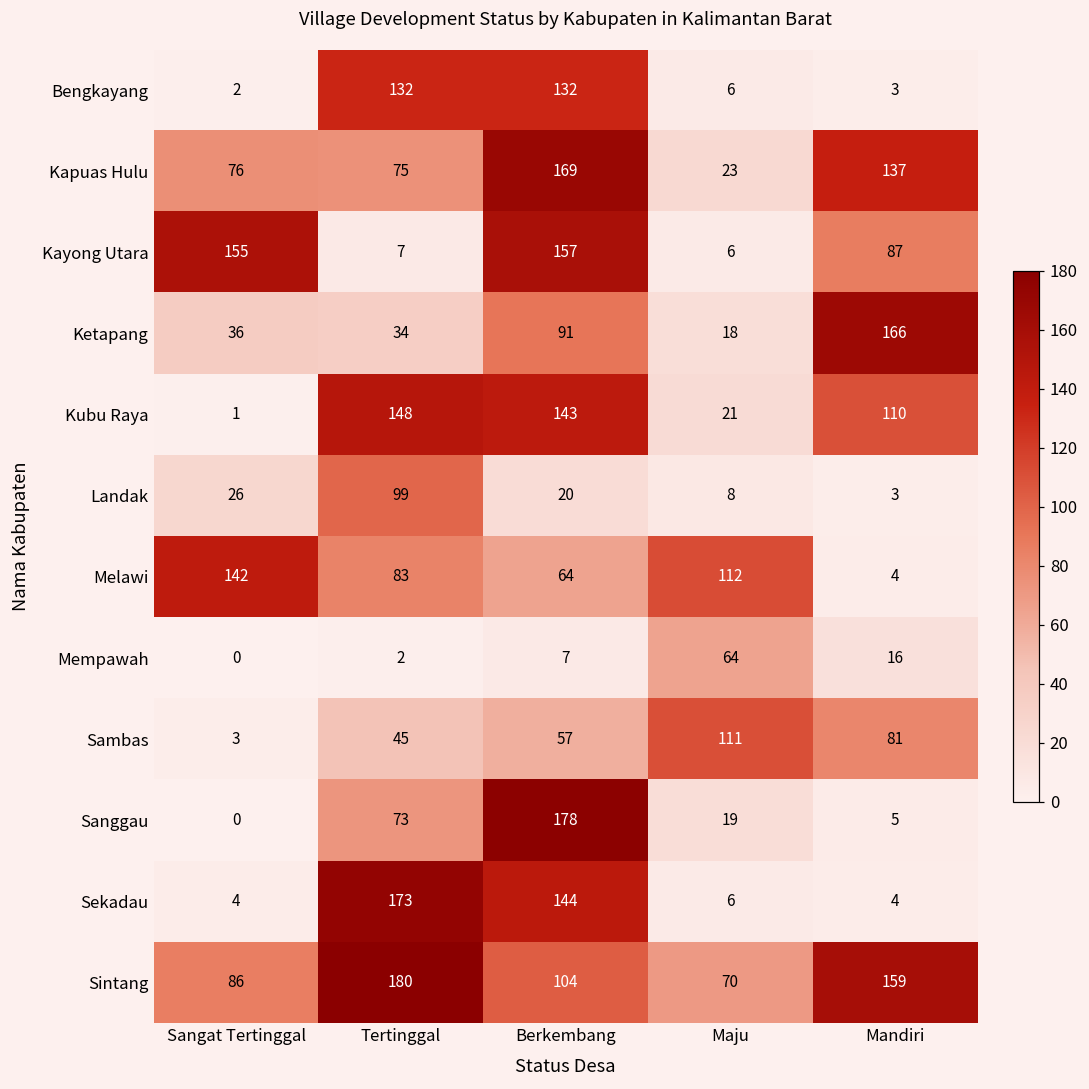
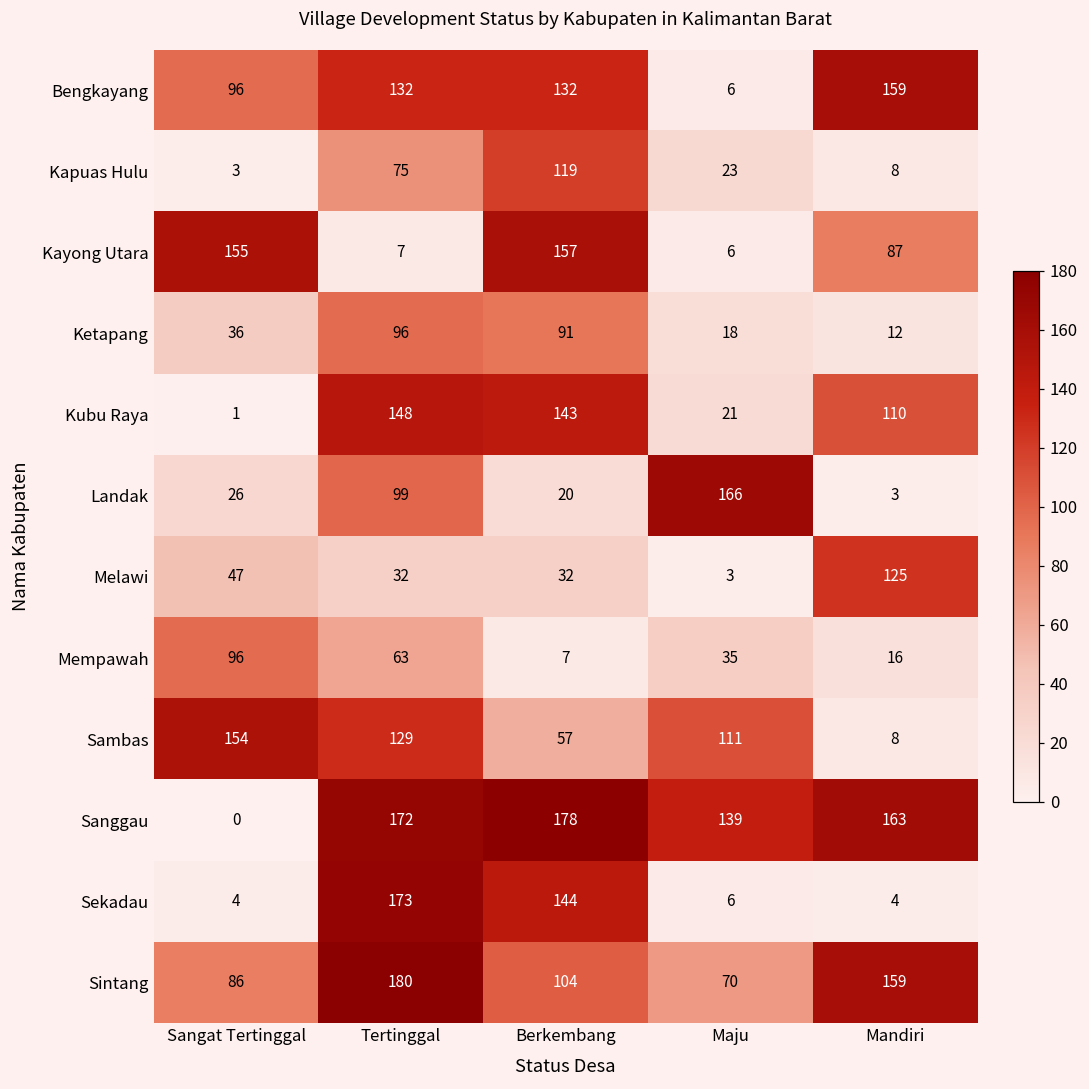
Bengkayang, Sangat Tertinggal: 2 -> 96
Bengkayang, Mandiri: 3 -> 159
Kapuas Hulu, Sangat Tertinggal: 76 -> 3
Kapuas Hulu, Berkembang: 169 -> 119
Kapuas Hulu, Mandiri: 137 -> 8
Ketapang, Tertinggal: 34 -> 96
Ketapang, Mandiri: 166 -> 12
Landak, Maju: 8 -> 166
Melawi, Sangat Tertinggal: 142 -> 47
Melawi, Tertinggal: 83 -> 32
Melawi, Berkembang: 64 -> 32
Melawi, Maju: 112 -> 3
Melawi, Mandiri: 4 -> 125
Mempawah, Sangat Tertinggal: 0 -> 96
Mempawah, Tertinggal: 2 -> 63
Mempawah, Maju: 64 -> 35
Sambas, Sangat Tertinggal: 3 -> 154
Sambas, Tertinggal: 45 -> 129
Sambas, Mandiri: 81 -> 8
Sanggau, Tertinggal: 73 -> 172
Sanggau, Maju: 19 -> 139
Sanggau, Mandiri: 5 -> 163
